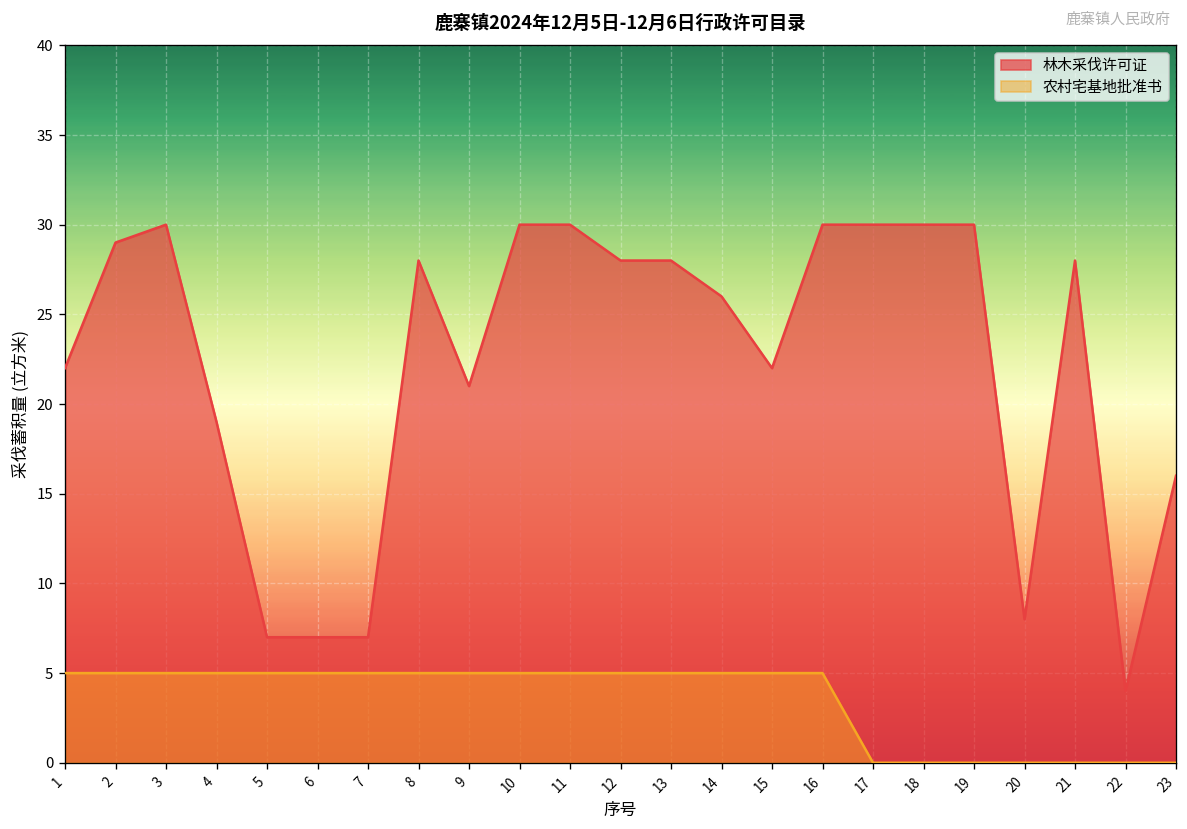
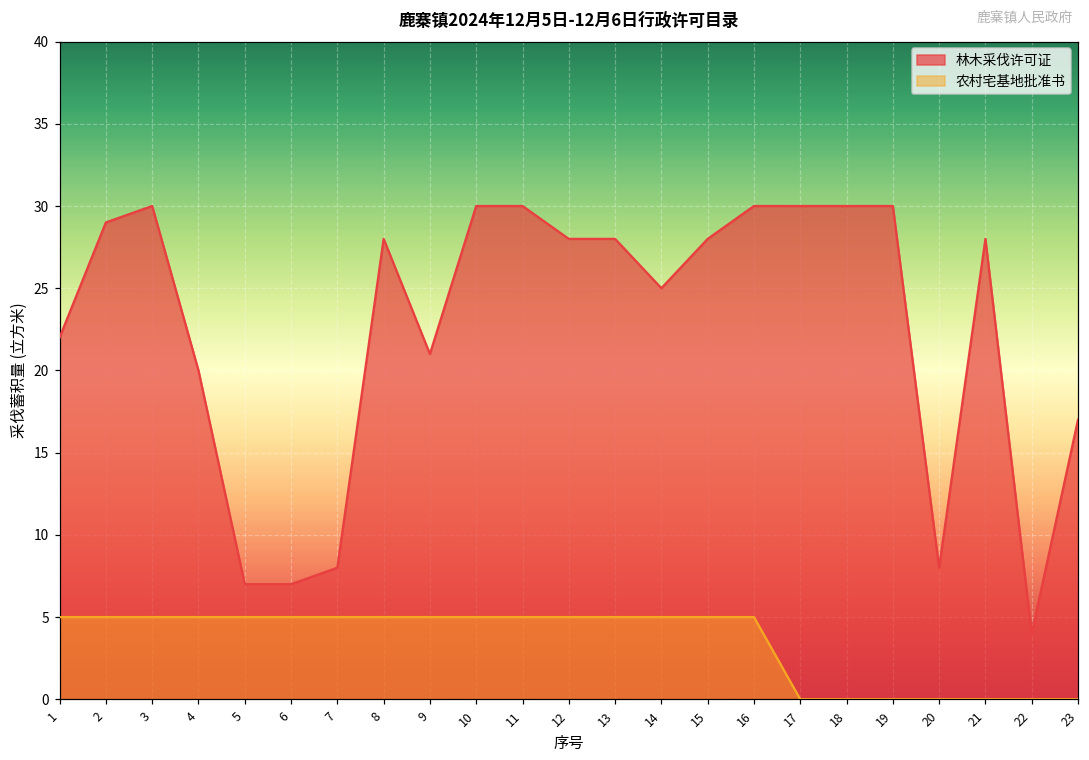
林木采伐许可证, 4: 19 -> 20
林木采伐许可证, 7: 7 -> 8
林木采伐许可证, 14: 26 -> 25
林木采伐许可证, 15: 22 -> 28
林木采伐许可证, 23: 16 -> 17
